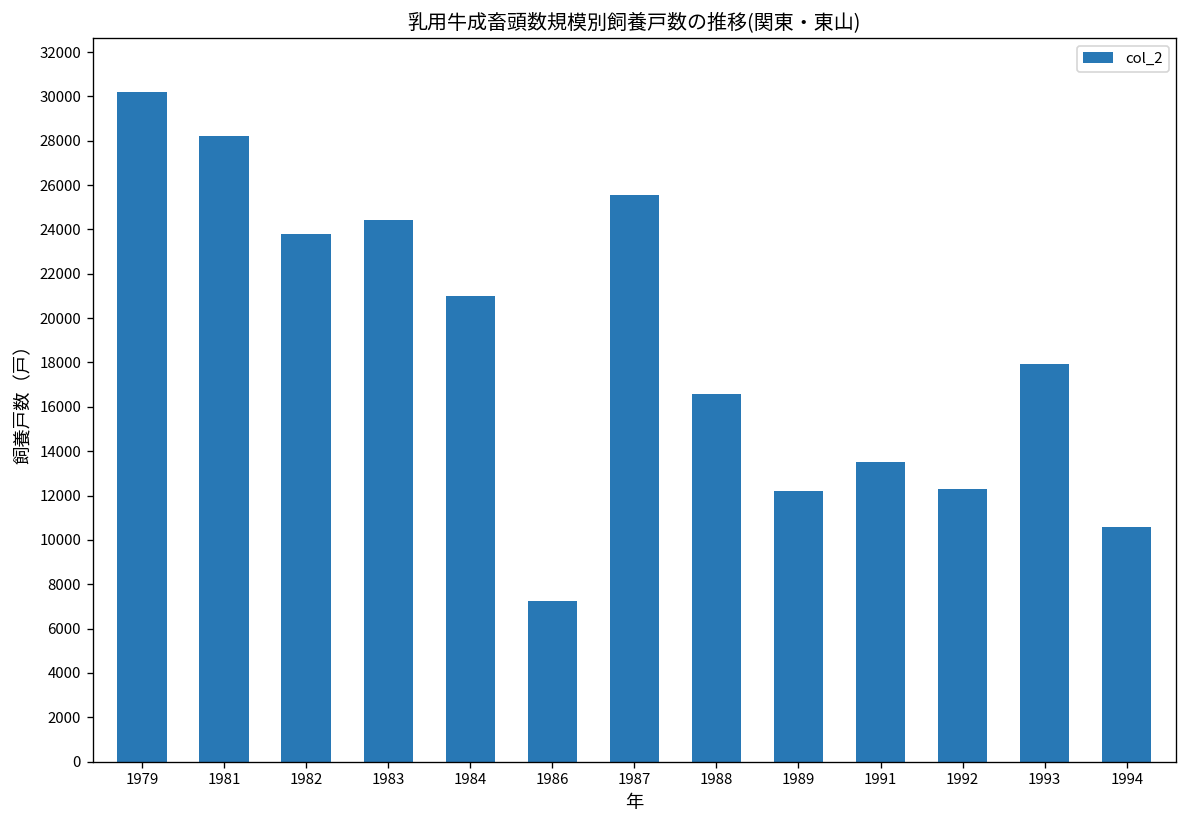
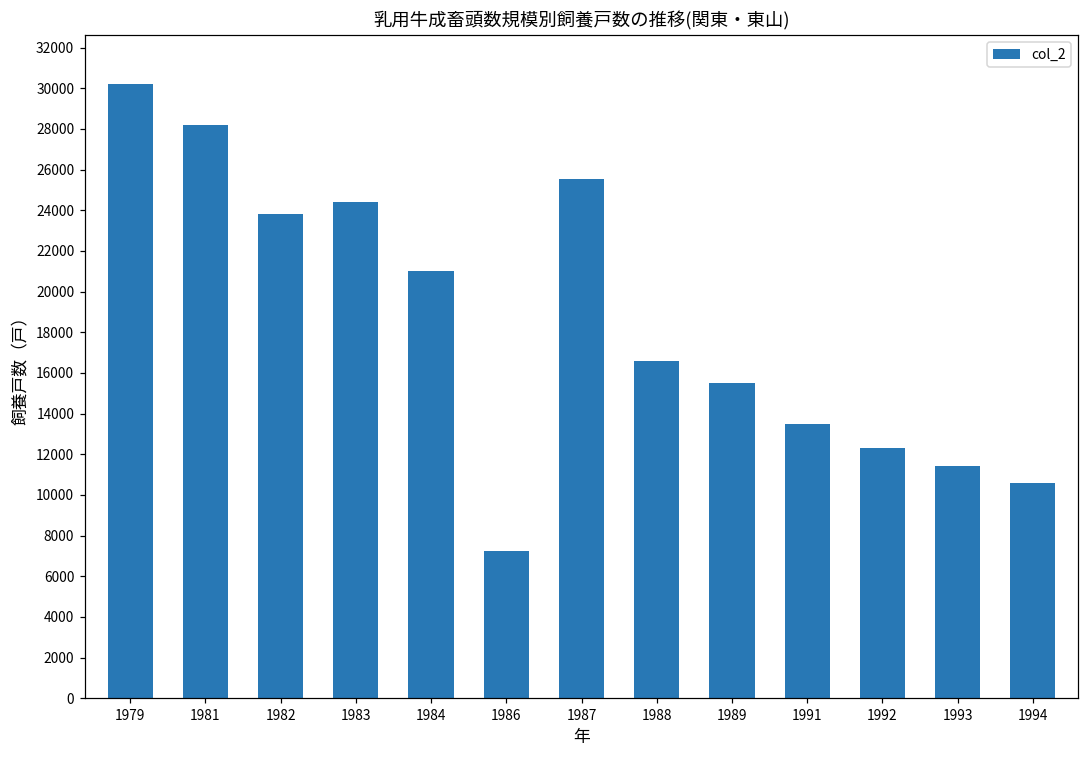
1989: 12200 -> 15500
1993: 17900 -> 11400
